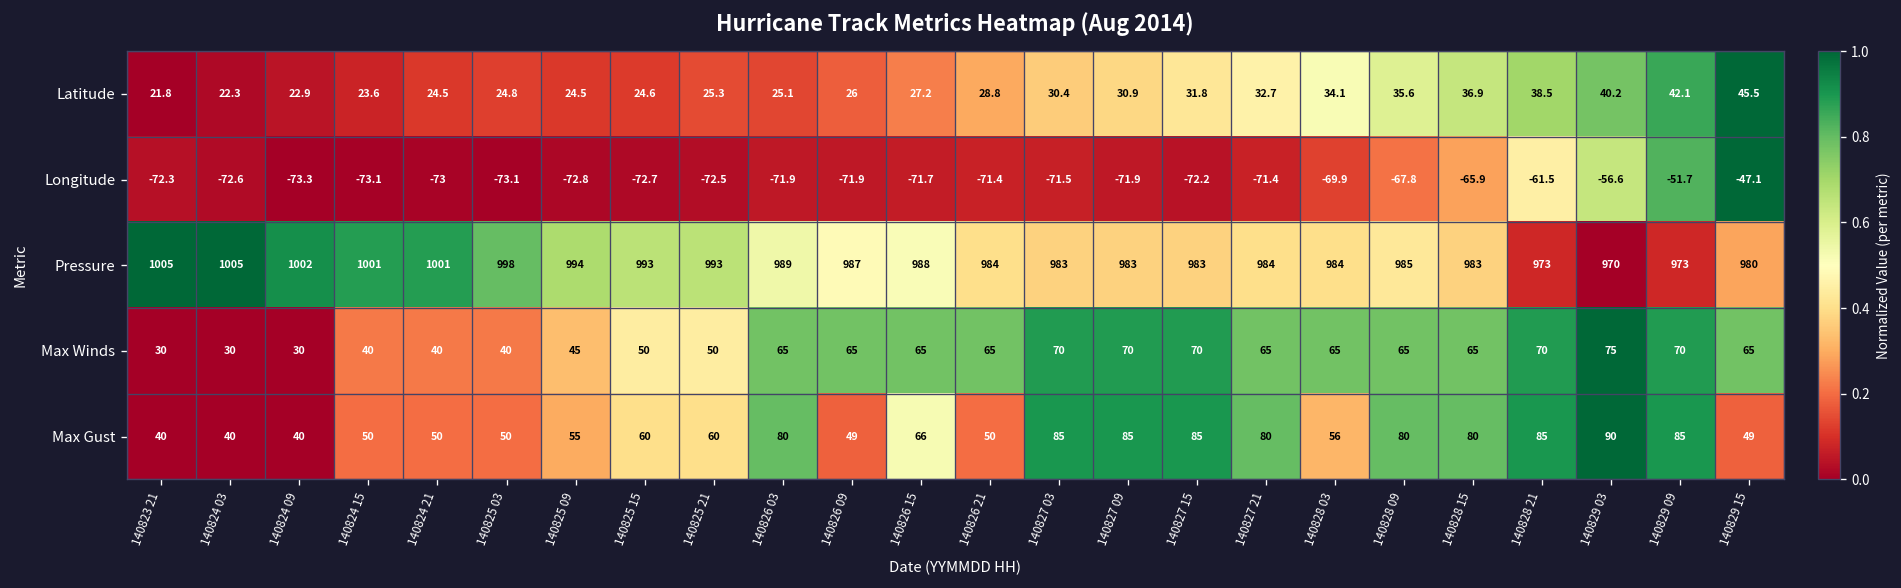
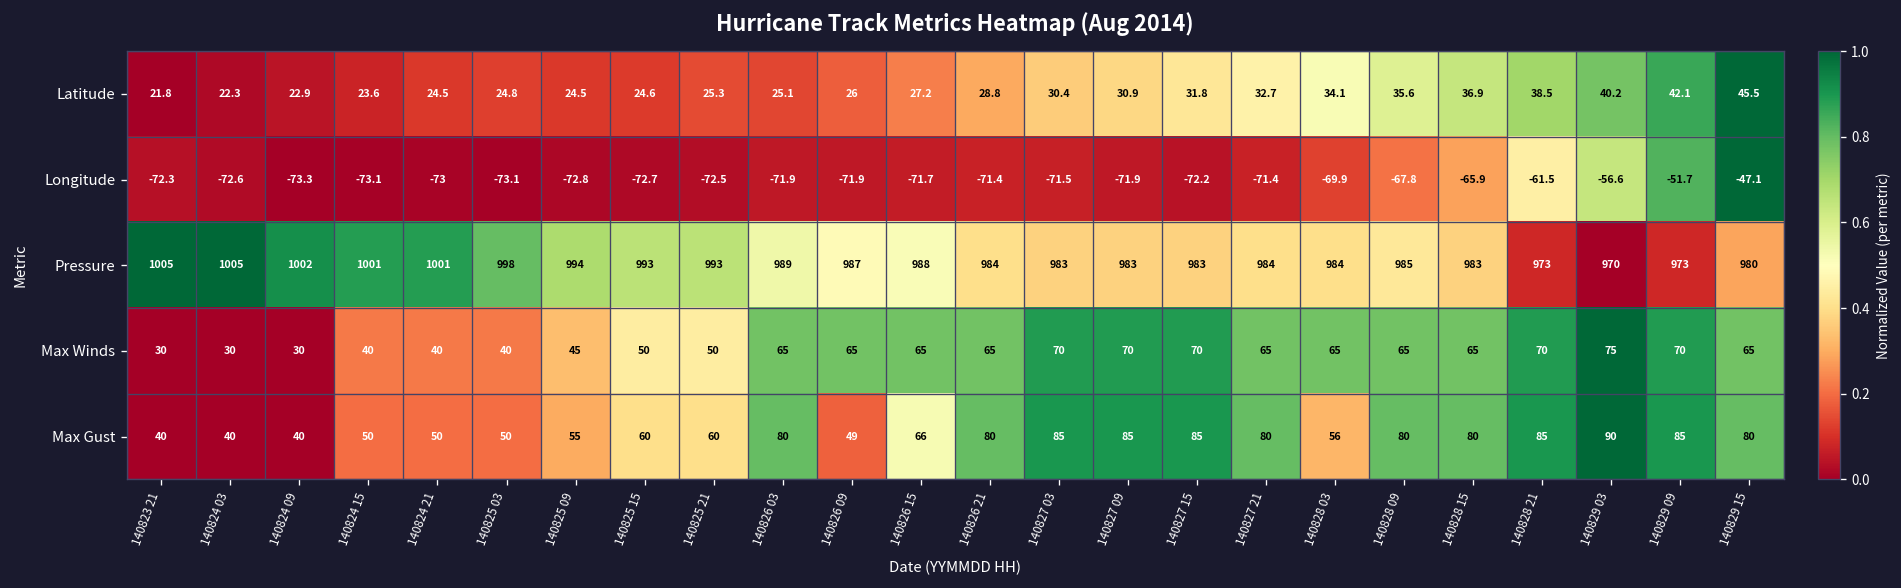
Max Gust, 140826 21: 50 -> 80
Max Gust, 140829 15: 49 -> 80
